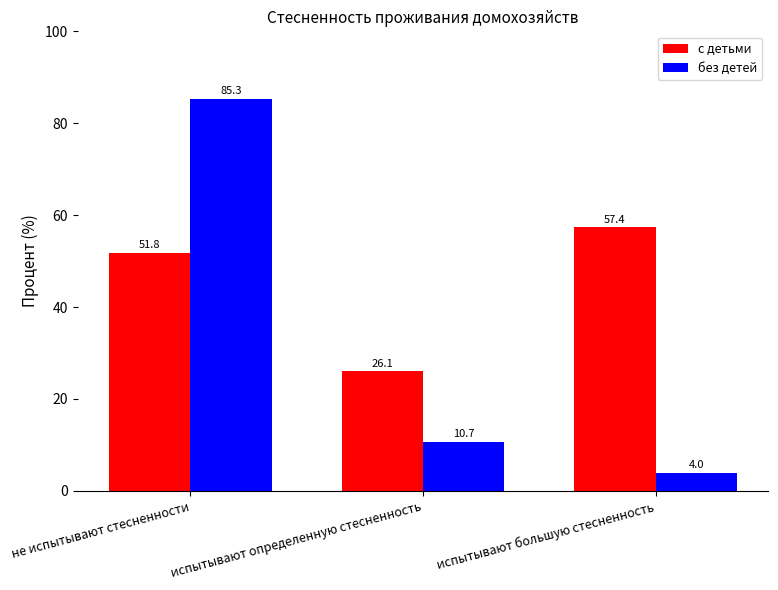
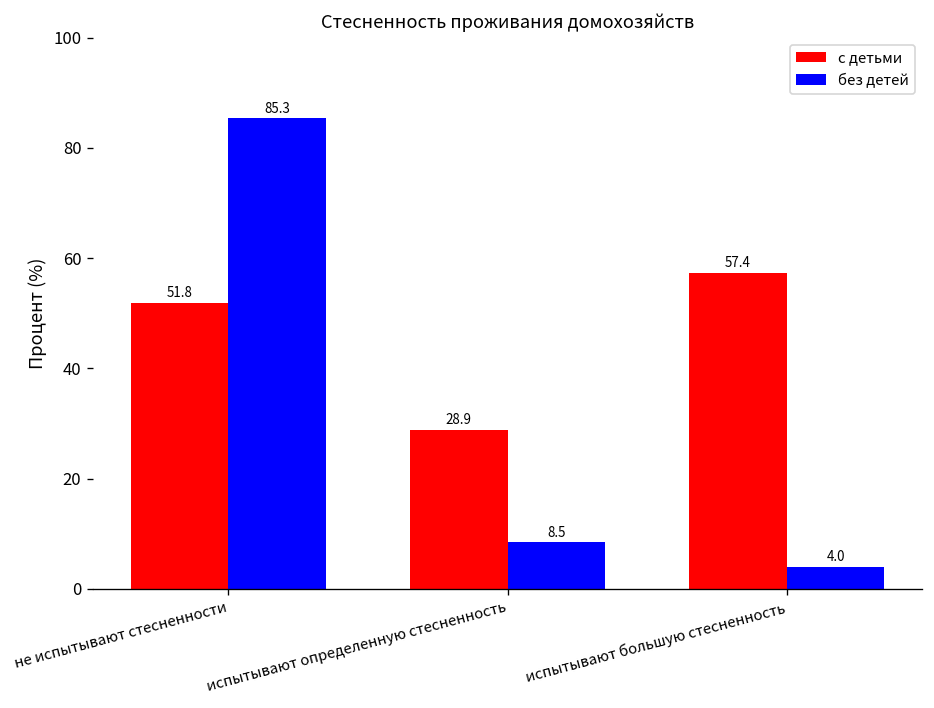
с детьми, испытывают определенную стесненность: 26.1 -> 28.9
без детей, испытывают определенную стесненность: 10.7 -> 8.5
